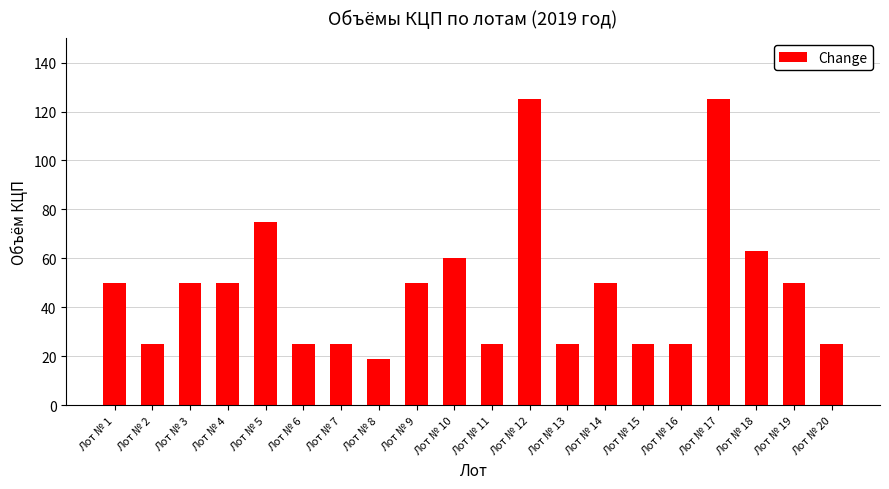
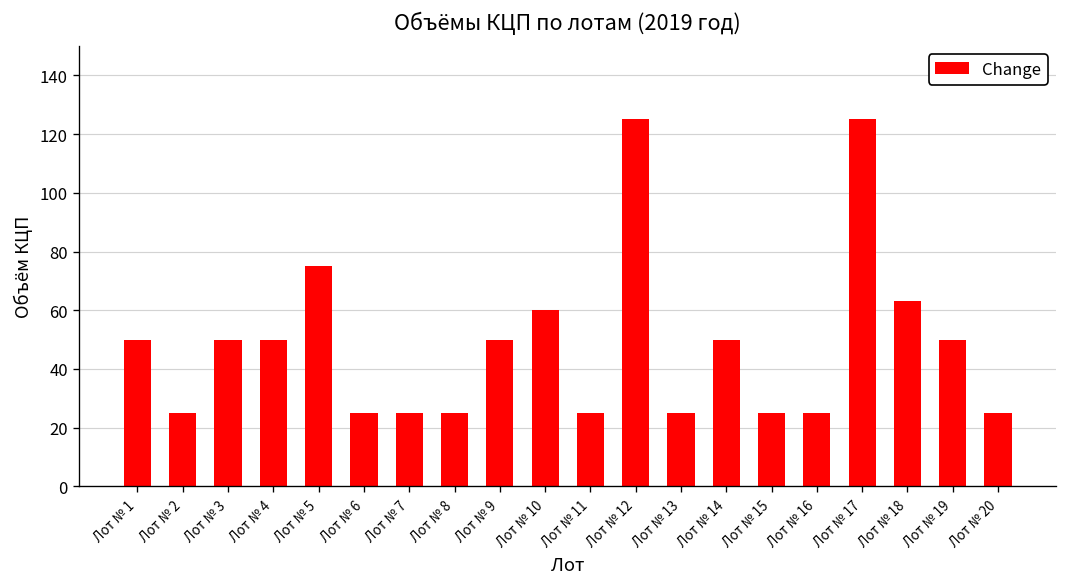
Лот № 8: 19 -> 25
